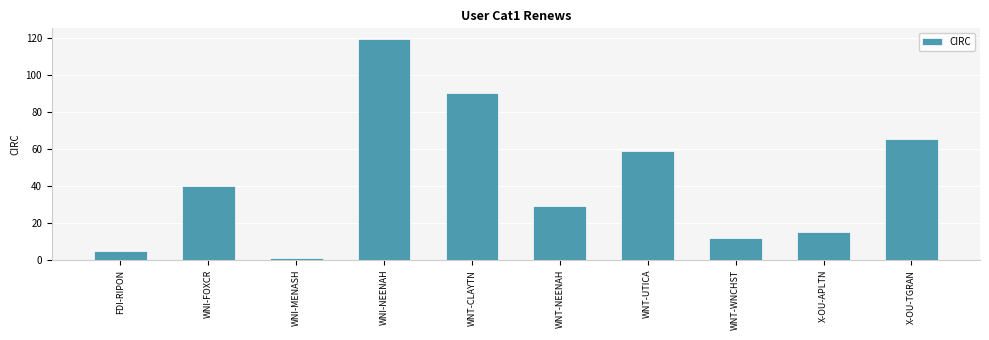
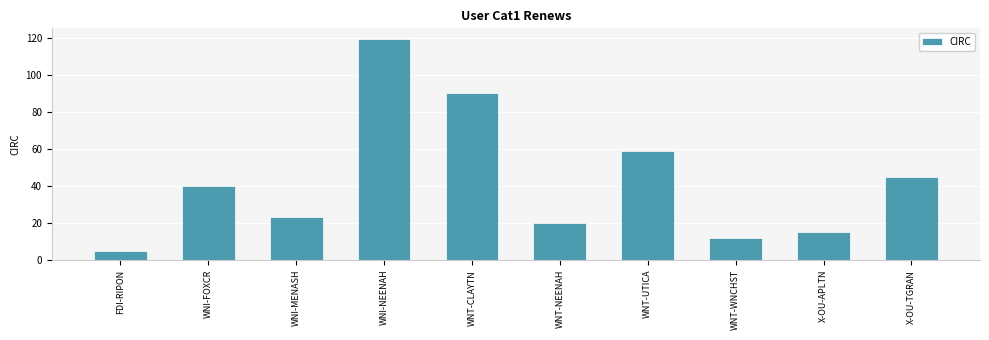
WNI-MENASH: 1 -> 23
WNT-NEENAH: 29 -> 20
X-OU-TGRAN: 65 -> 45
